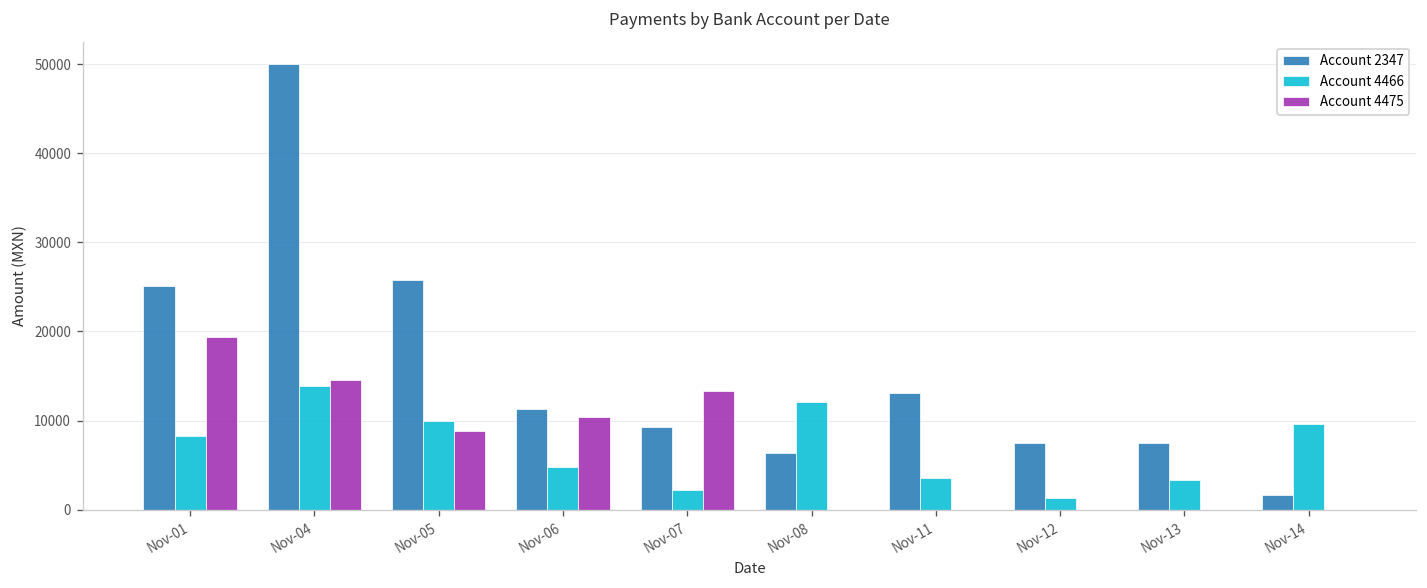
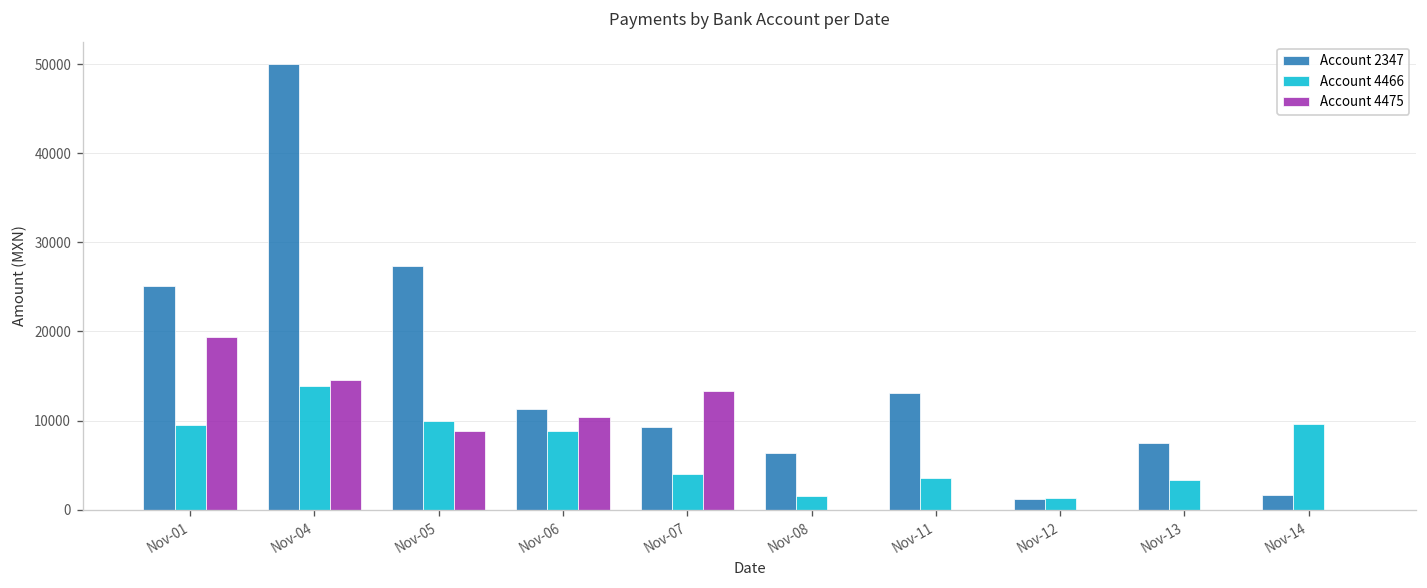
Account 4466, Nov-01: 8000 -> 9000
Account 2347, Nov-05: 26000 -> 27000
Account 4466, Nov-06: 5000 -> 9000
Account 4466, Nov-07: 2000 -> 4000
Account 4466, Nov-08: 12000 -> 2000
Account 2347, Nov-12: 7000 -> 1000
